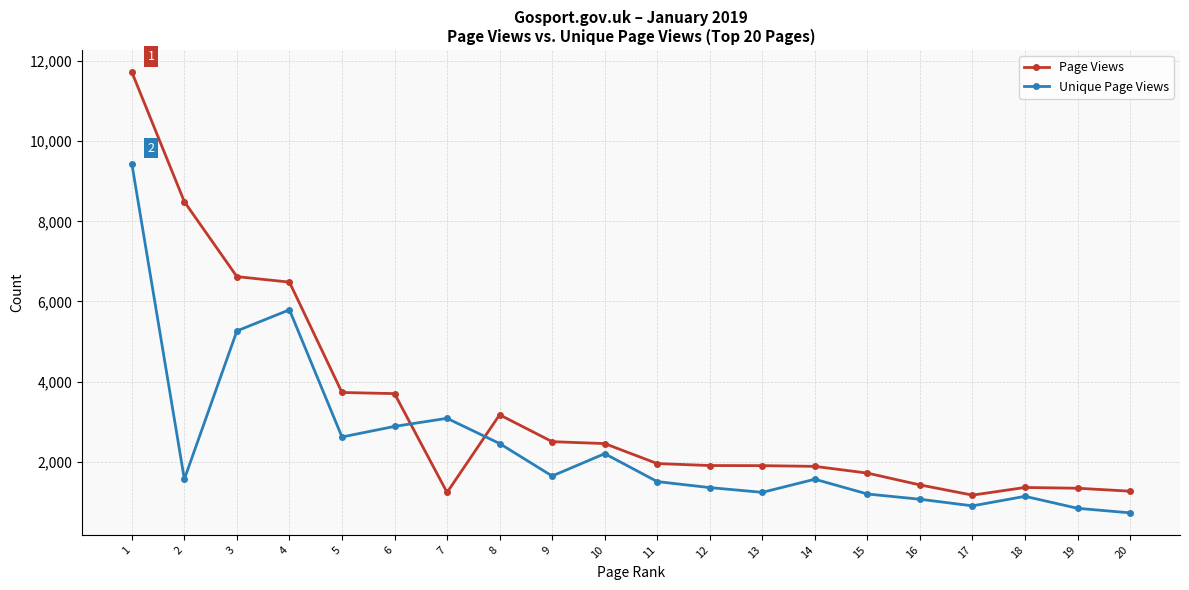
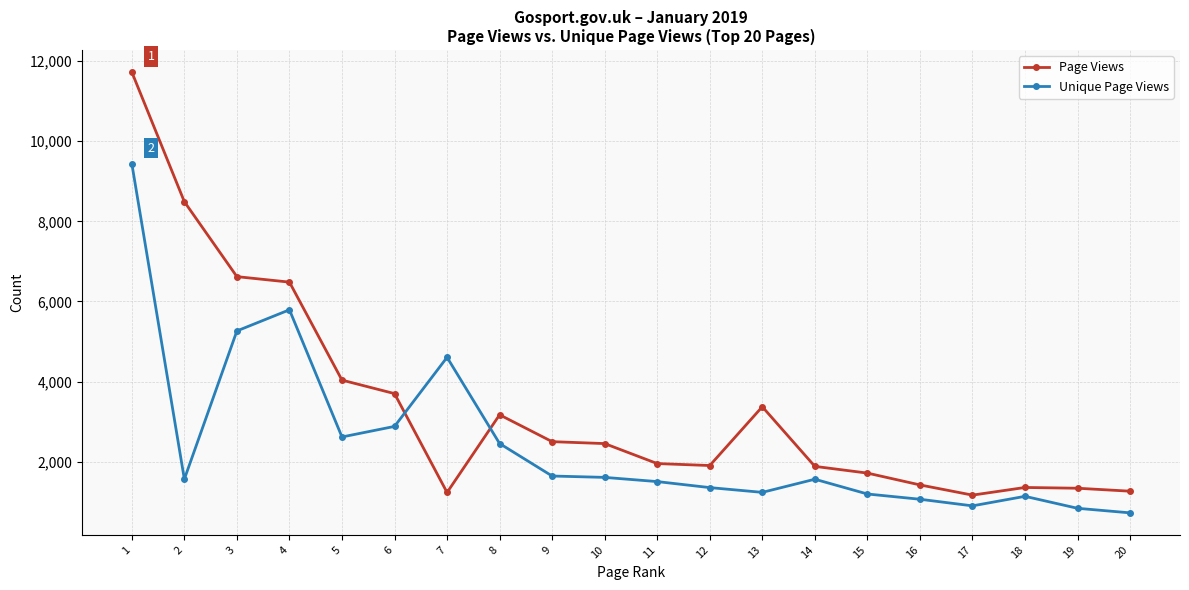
Page Views, 5: 3,700 -> 4,000
Unique Page Views, 7: 3,100 -> 4,600
Unique Page Views, 10: 2,200 -> 1,600
Page Views, 13: 1,900 -> 3,400
